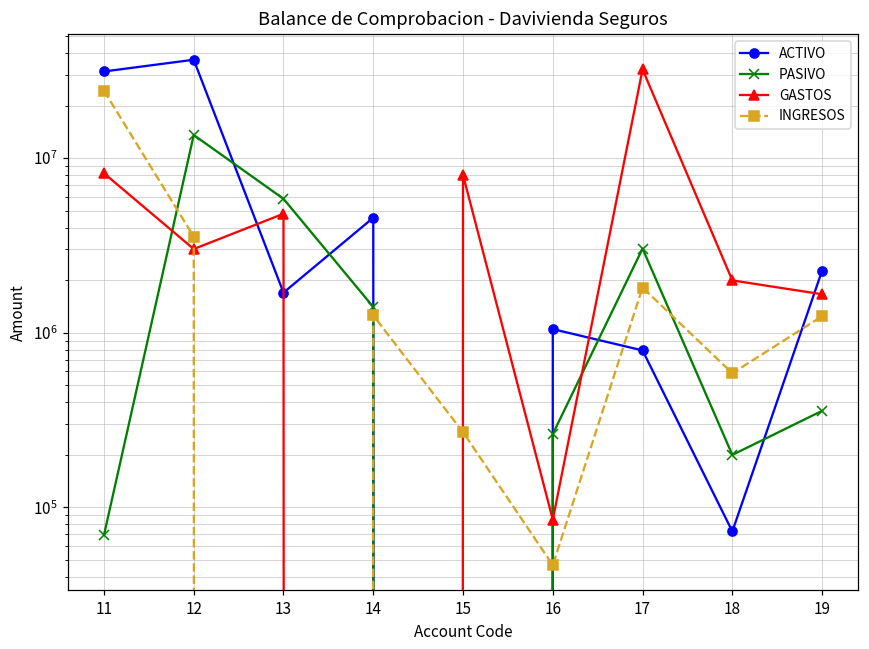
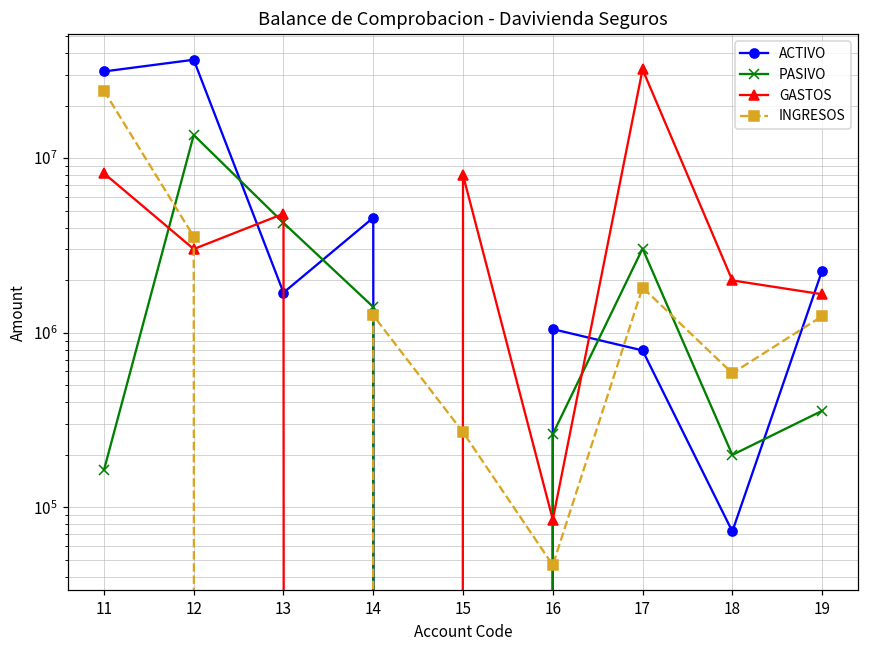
PASIVO, 11: 70000 -> 160000
PASIVO, 13: 5800000 -> 4300000
